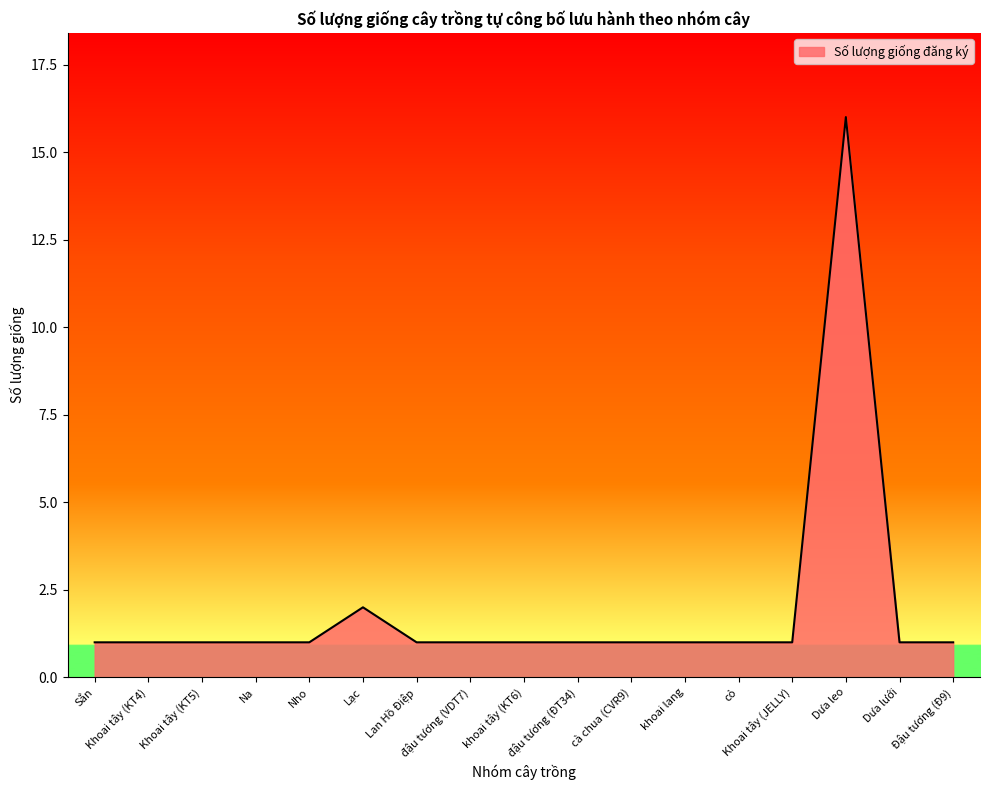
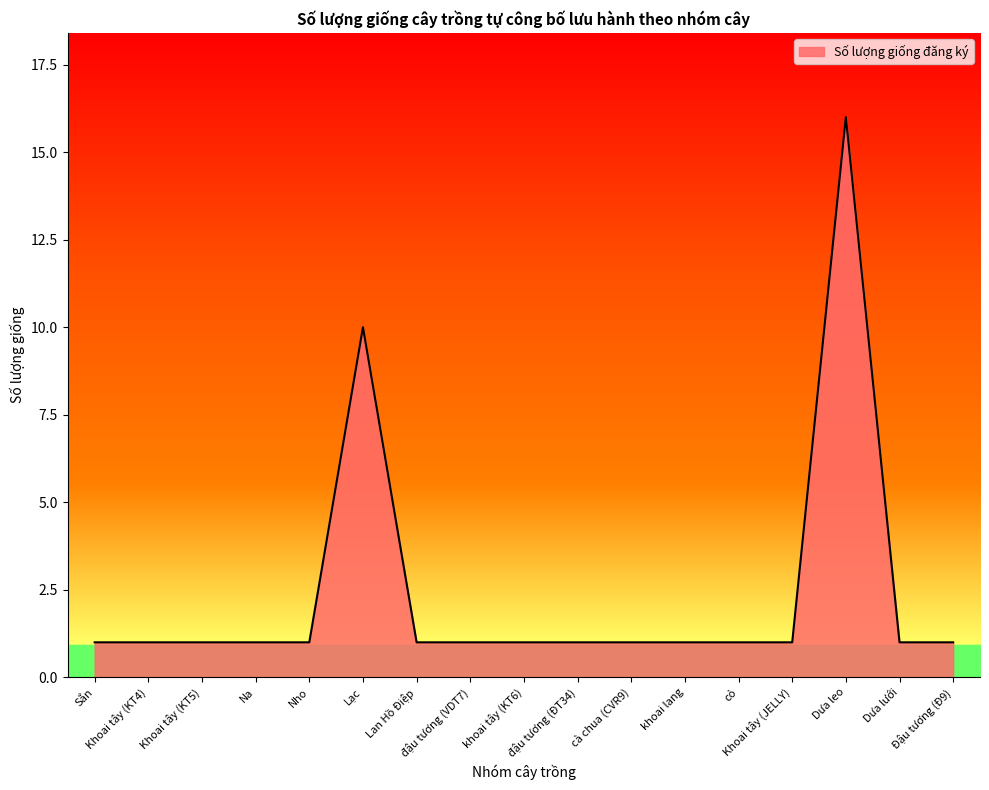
Lạc: 2 -> 10
